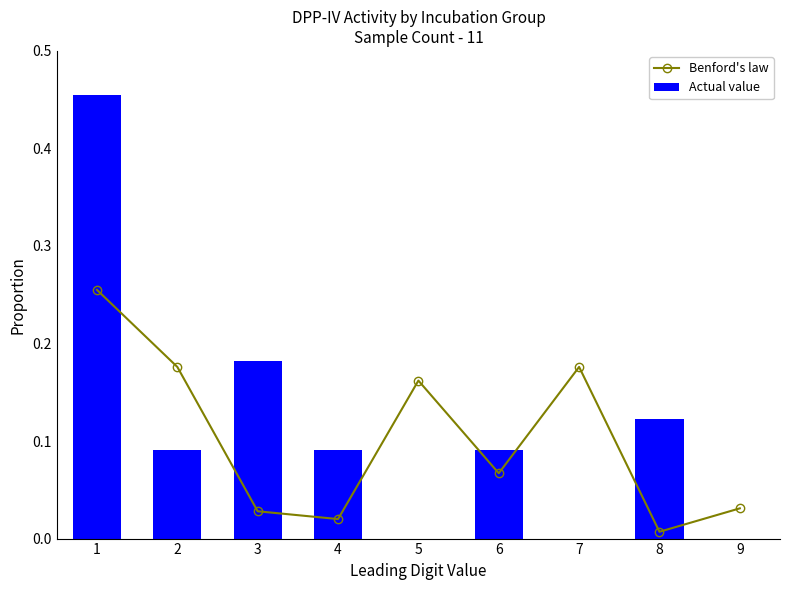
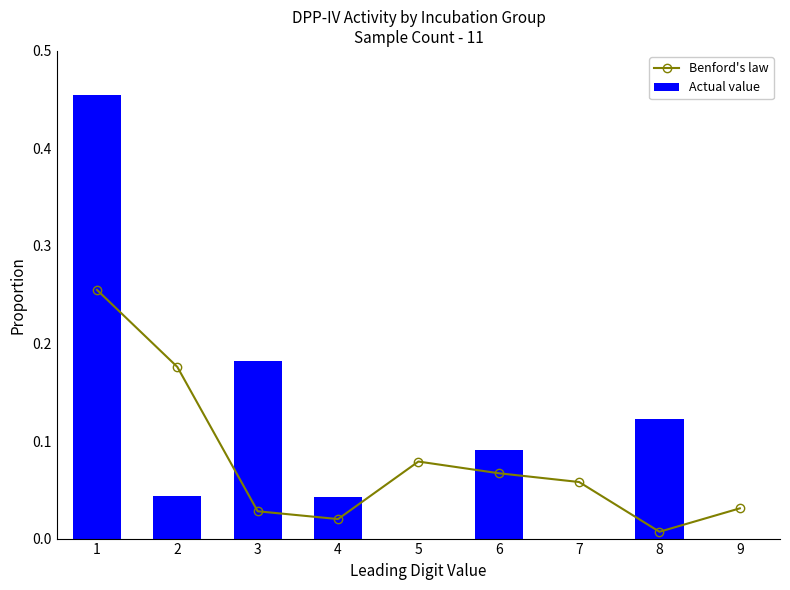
Actual value, 2: 0.09 -> 0.04
Actual value, 4: 0.09 -> 0.04
Benford's law, 5: 0.16 -> 0.08
Benford's law, 7: 0.18 -> 0.06
